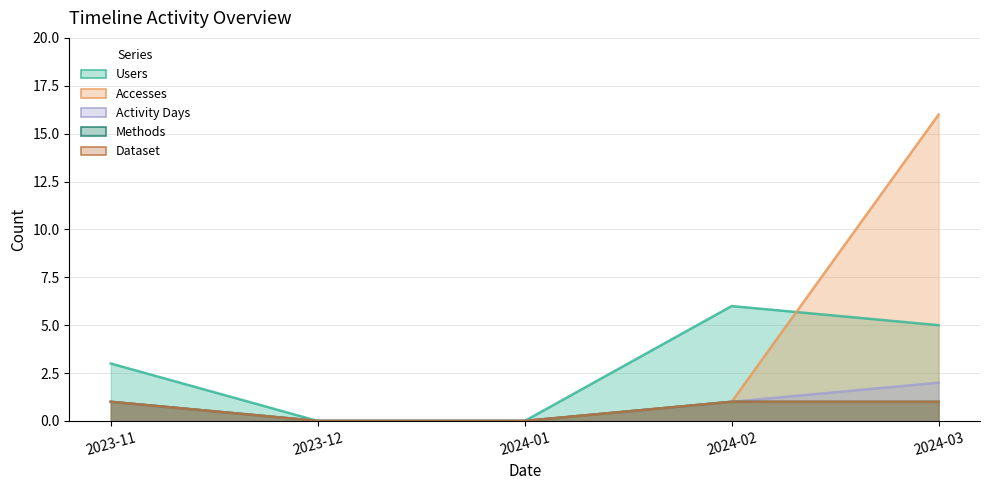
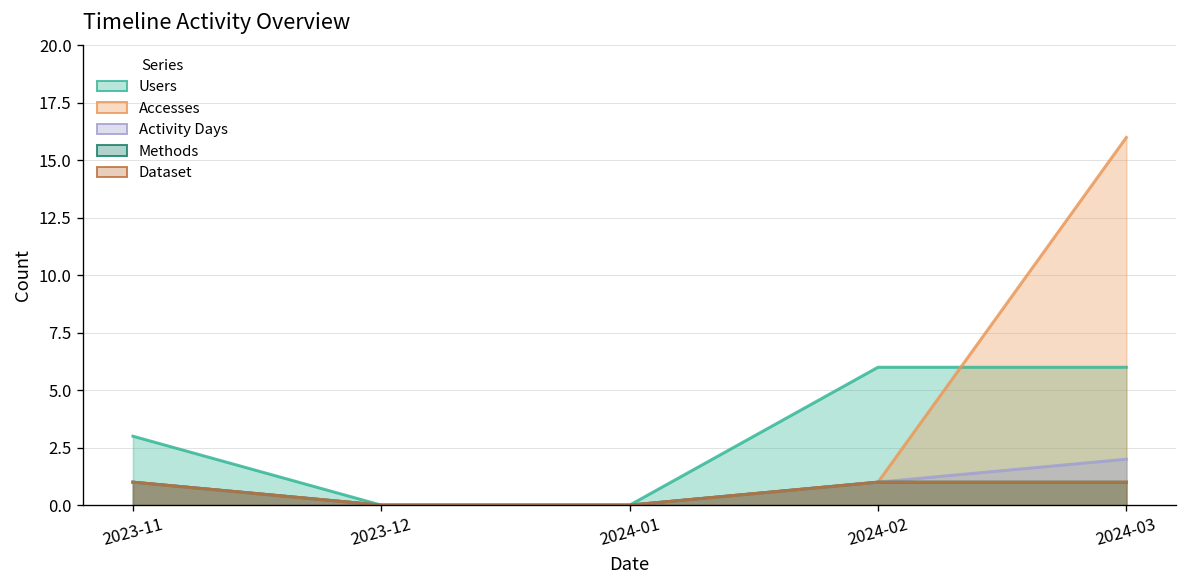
Users, 2024-03: 5 -> 6
